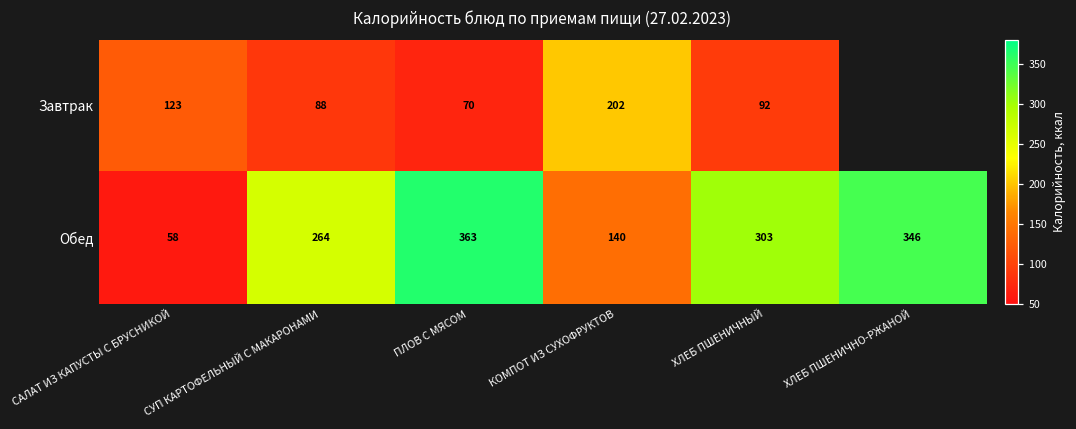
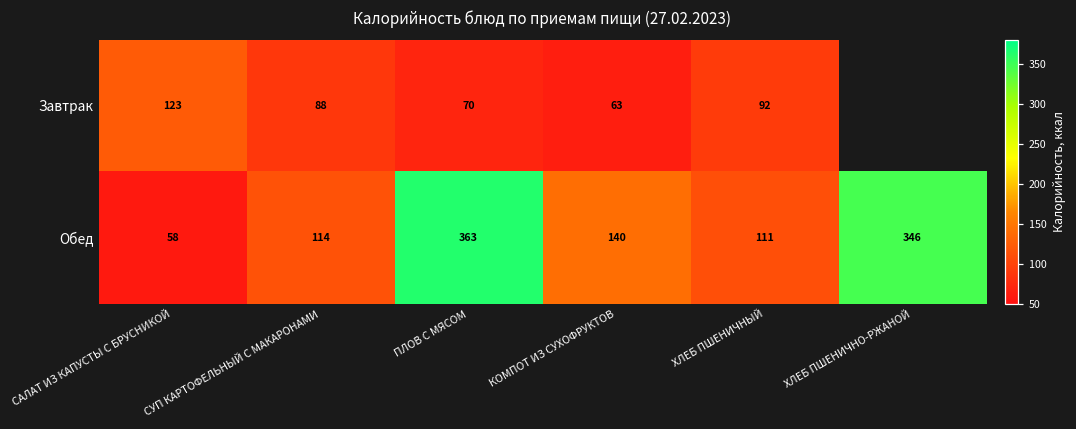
Завтрак, КОМПОТ ИЗ СУХОФРУКТОВ: 202 -> 63
Обед, СУП КАРТОФЕЛЬНЫЙ С МАКАРОНАМИ: 264 -> 114
Обед, ХЛЕБ ПШЕНИЧНЫЙ: 303 -> 111
